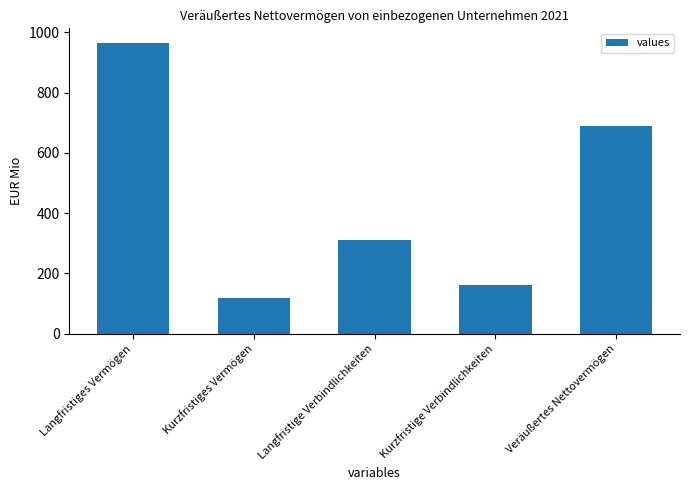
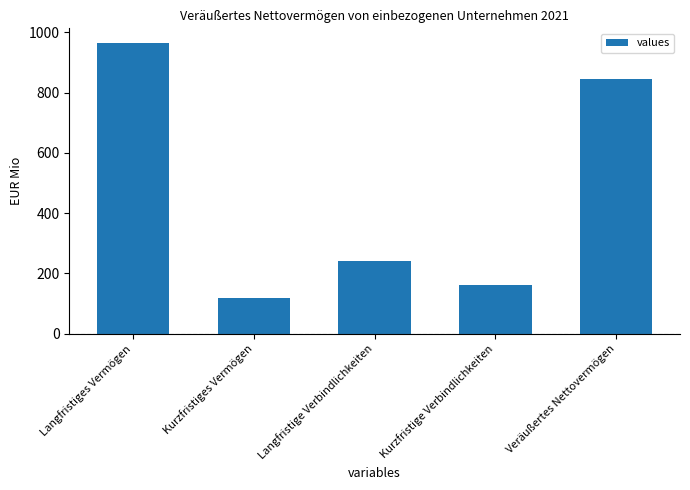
Langfristige Verbindlichkeiten: 310 -> 240
Veräußertes Nettovermögen: 690 -> 840
